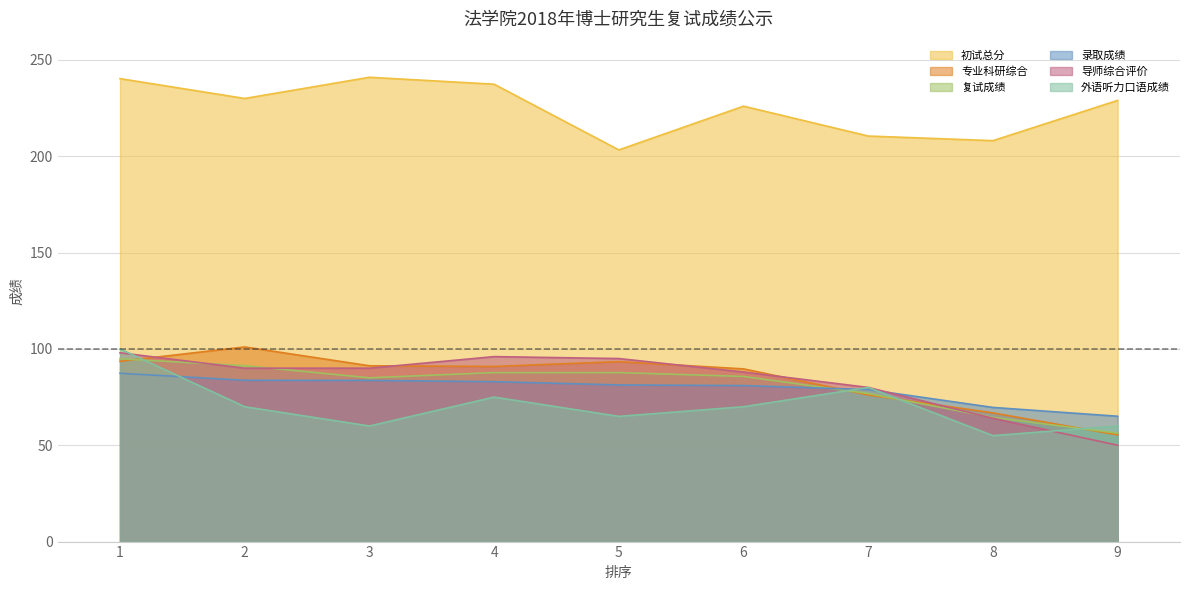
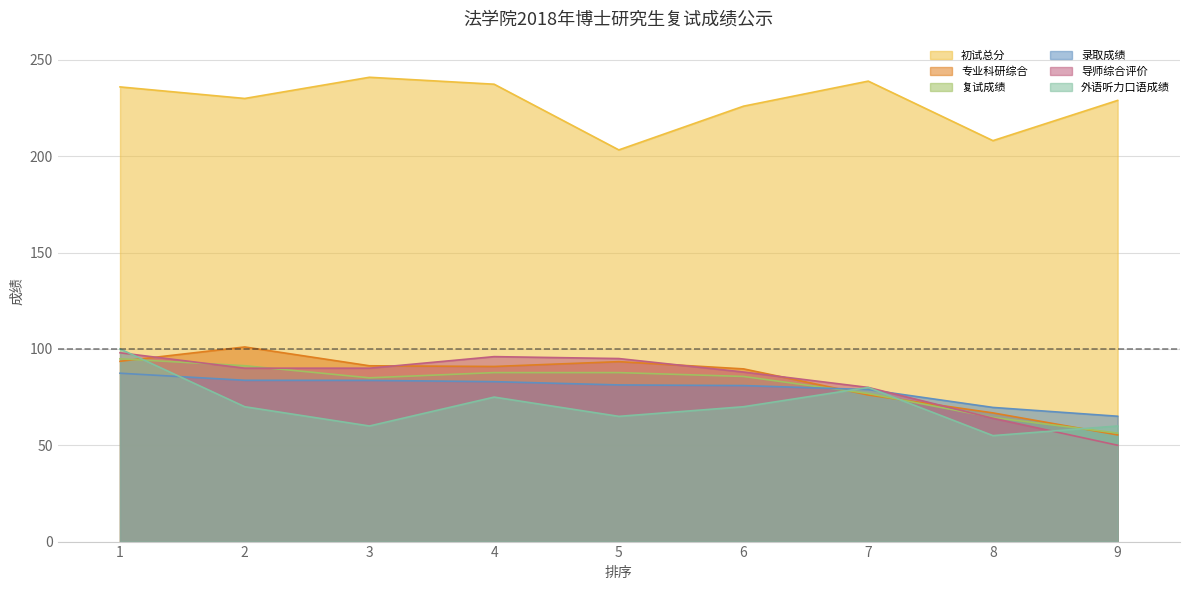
初试总分, 1: 240 -> 236
初试总分, 7: 211 -> 239
